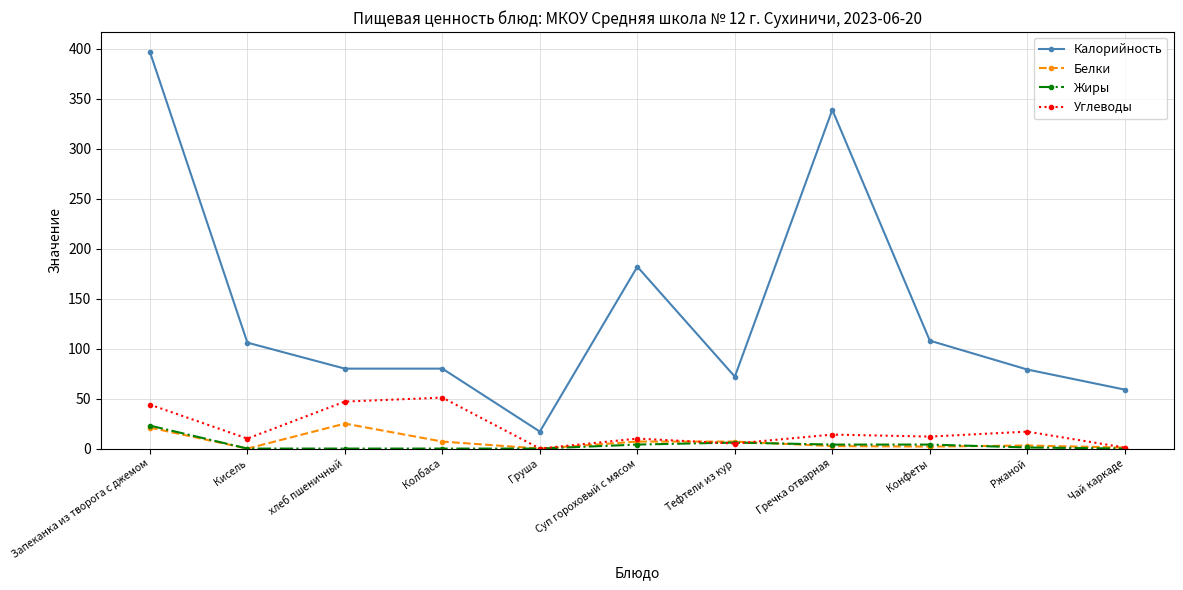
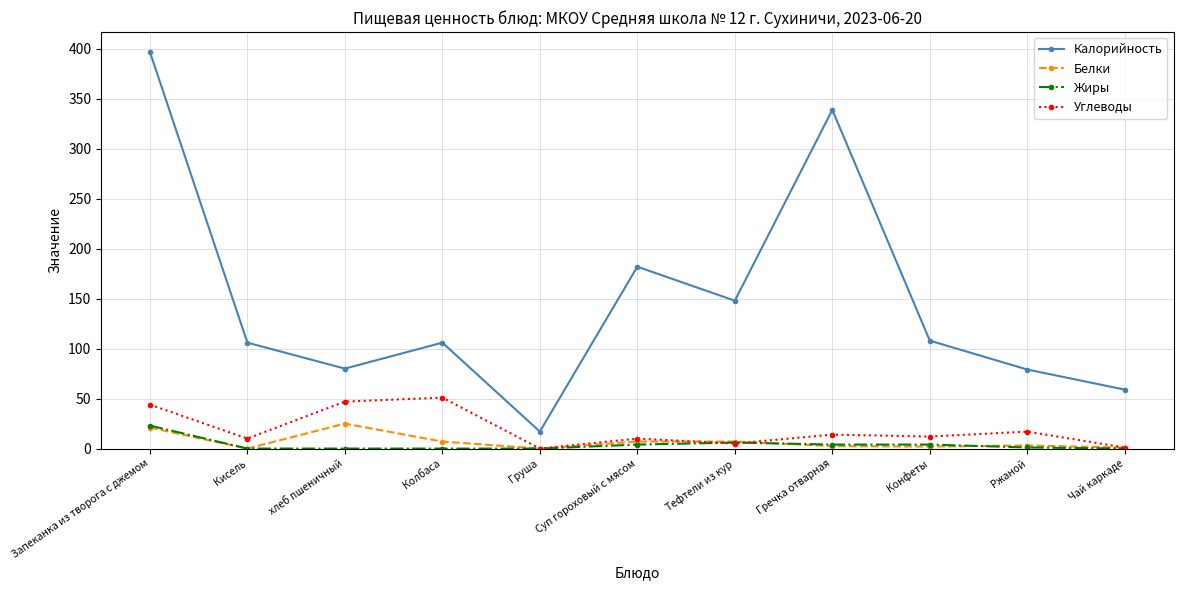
Калорийность, Колбаса: 80 -> 110
Калорийность, Тефтели из кур: 70 -> 150
